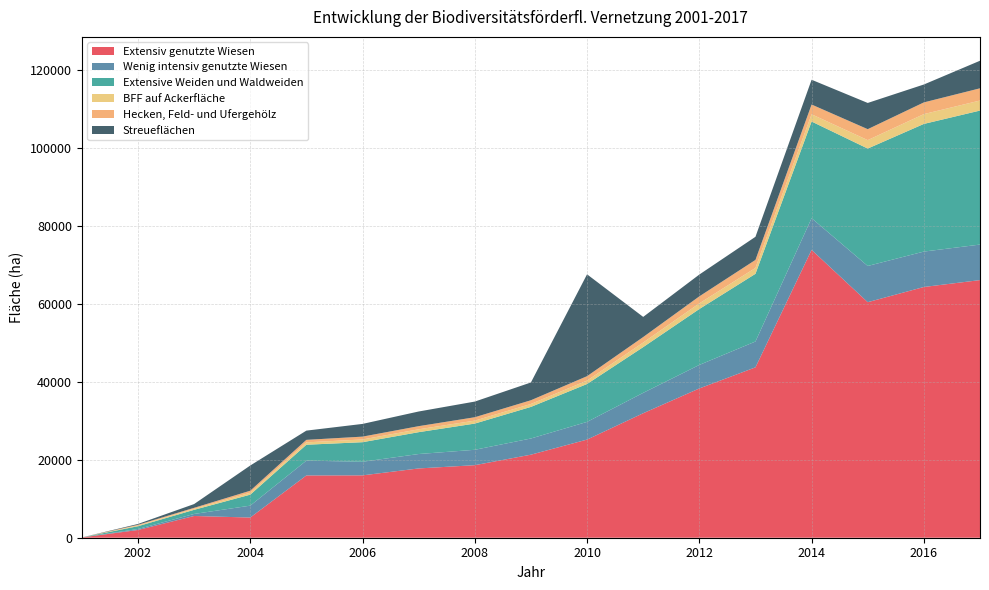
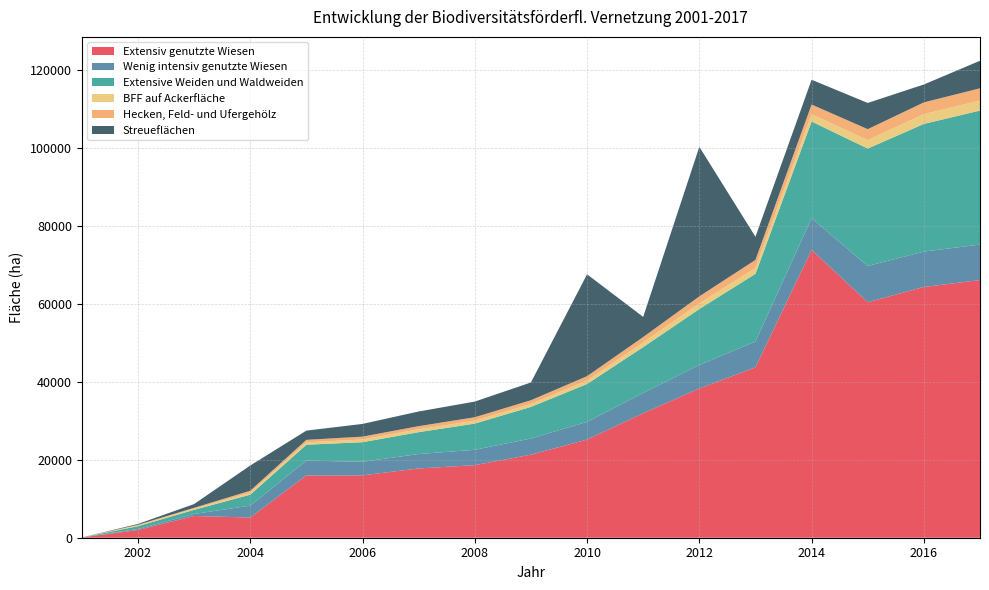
Streueflächen, 2012: 6000 -> 38000
